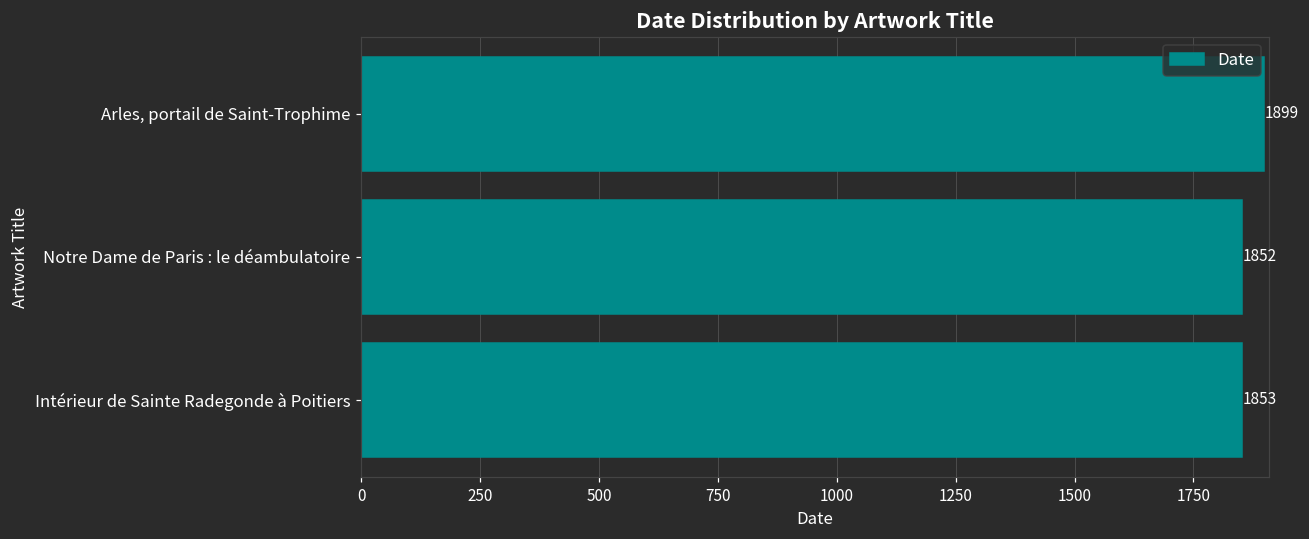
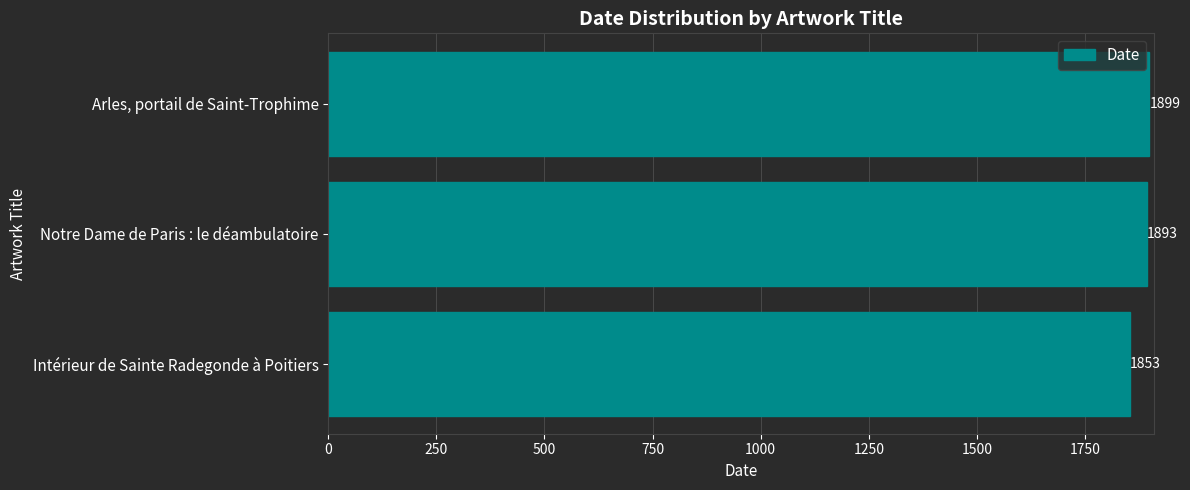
Notre Dame de Paris : le déambulatoire: 1852 -> 1893
